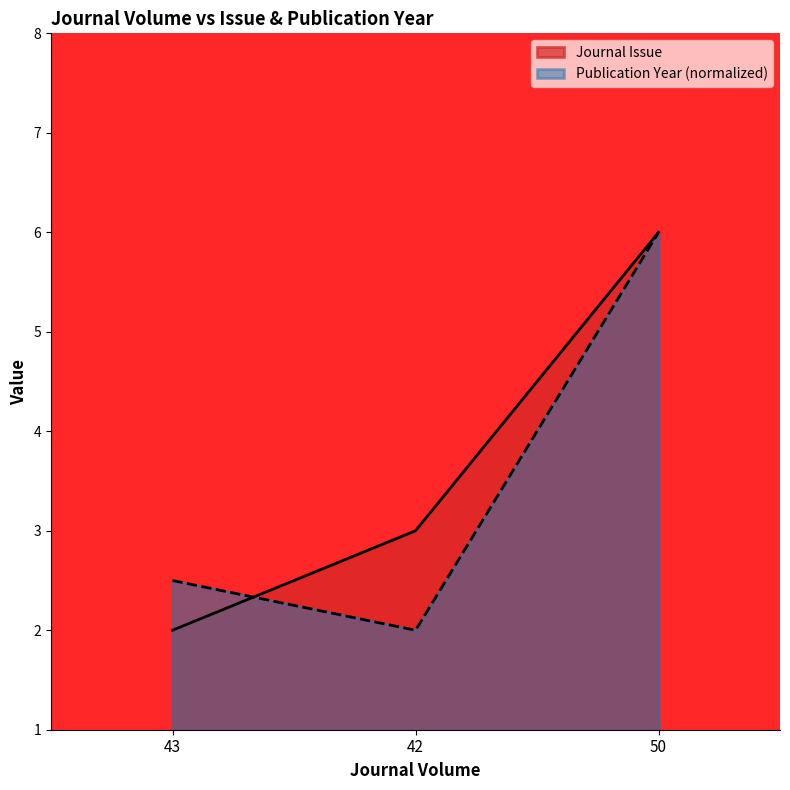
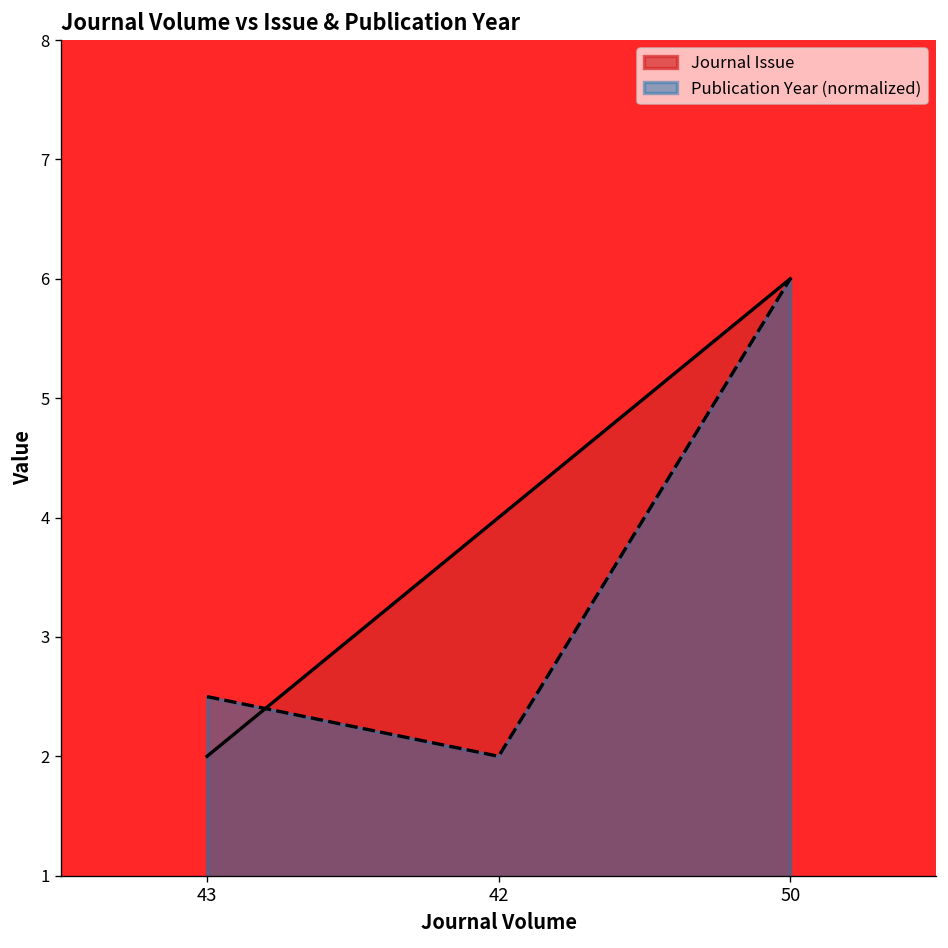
Journal Issue, 42: 3 -> 4
